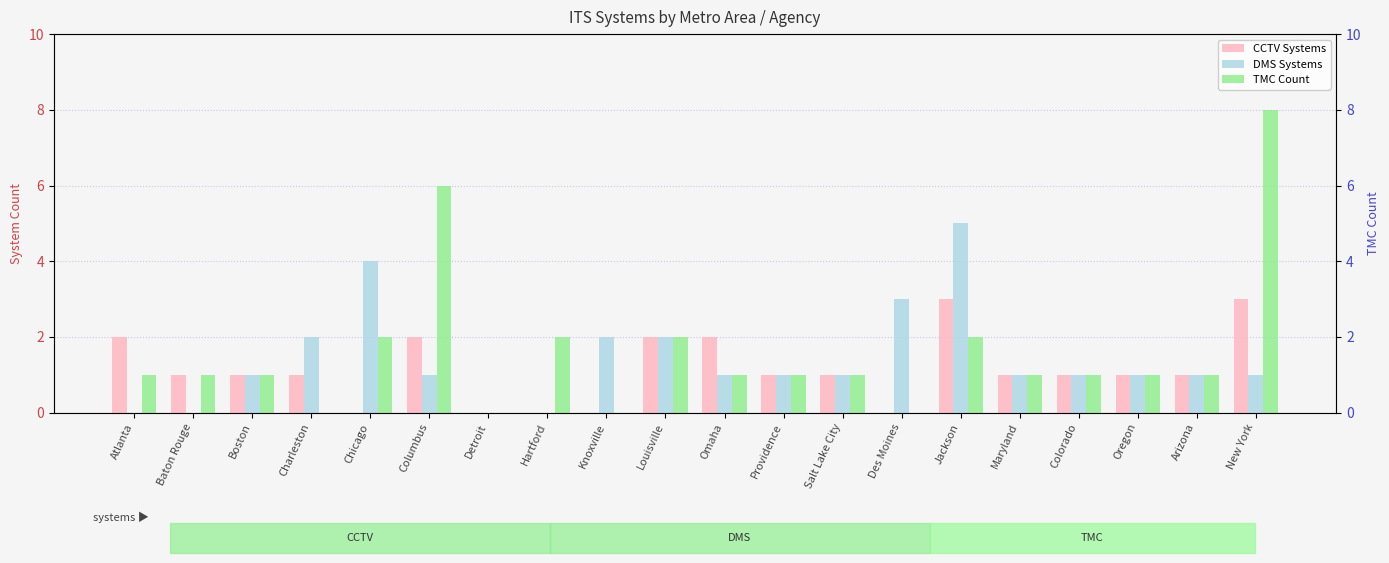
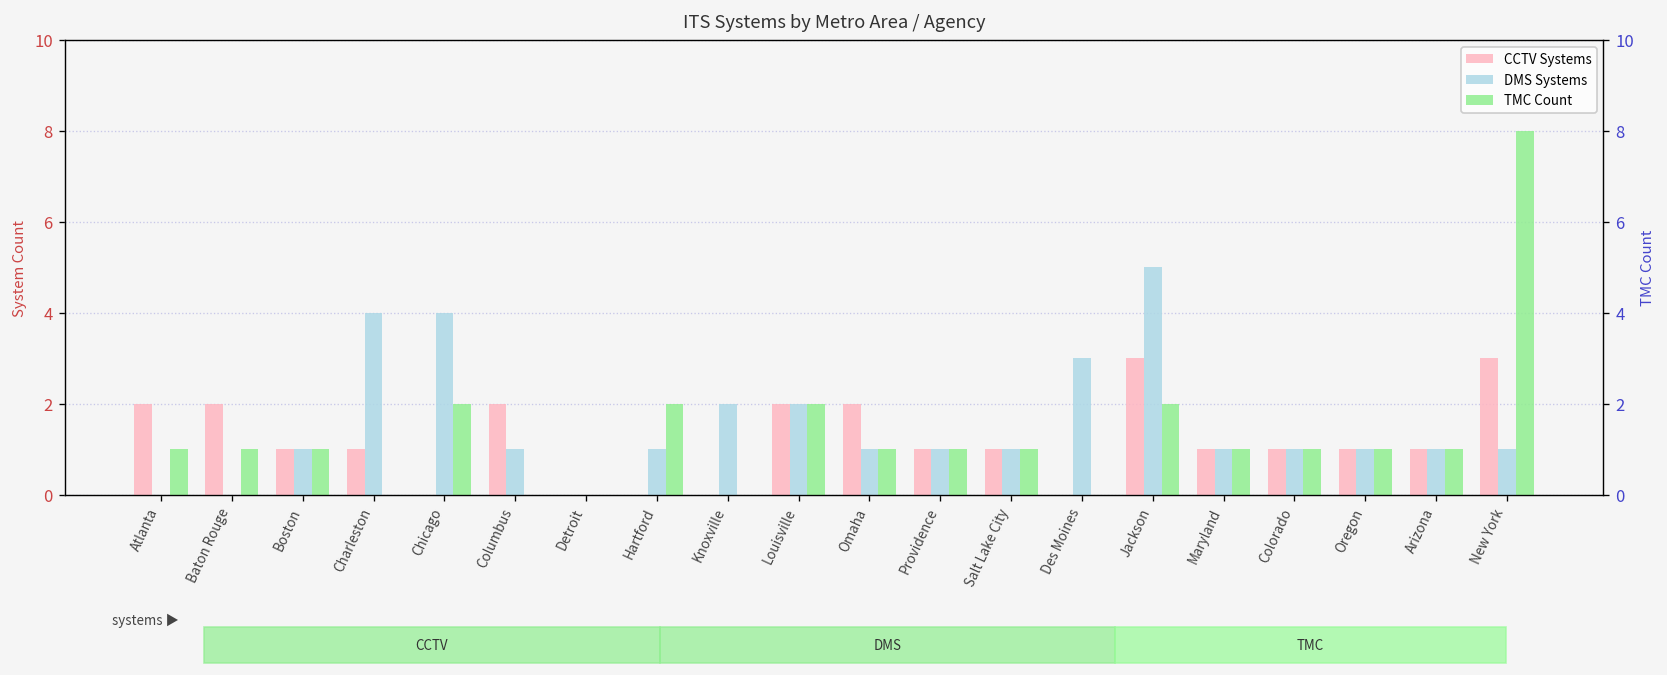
CCTV Systems, Baton Rouge: 1 -> 2
DMS Systems, Charleston: 2 -> 4
TMC Count, Columbus: 6 -> 0
DMS Systems, Hartford: 0 -> 1
